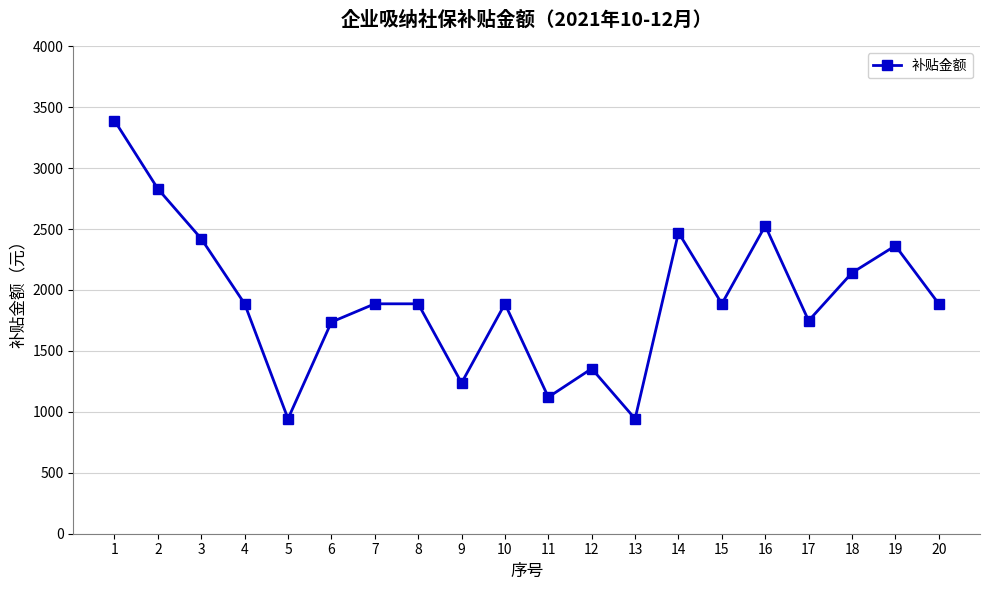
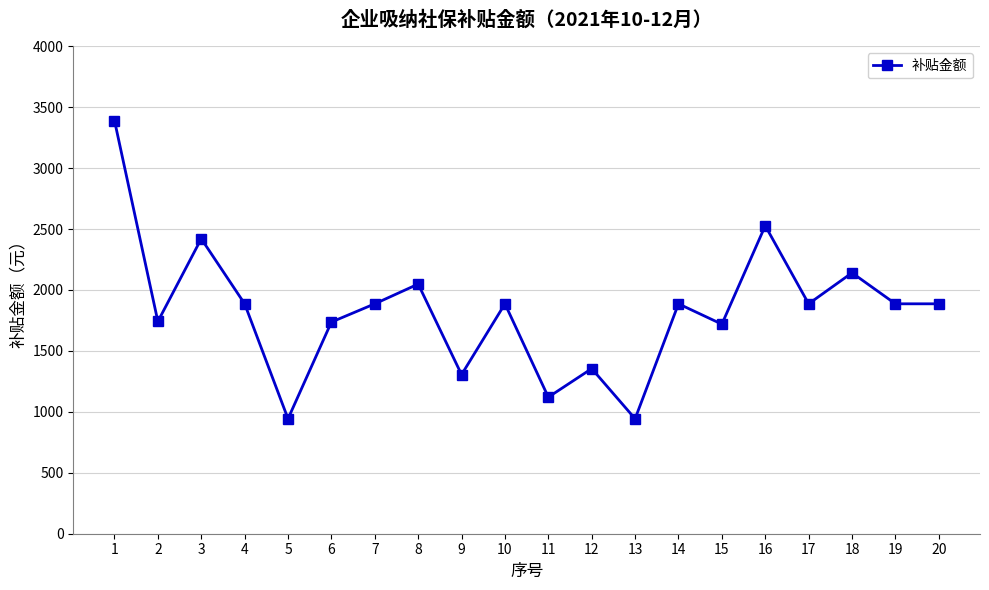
2: 2830 -> 1740
8: 1890 -> 2050
9: 1240 -> 1310
14: 2470 -> 1890
15: 1890 -> 1720
17: 1750 -> 1890
19: 2360 -> 1890
